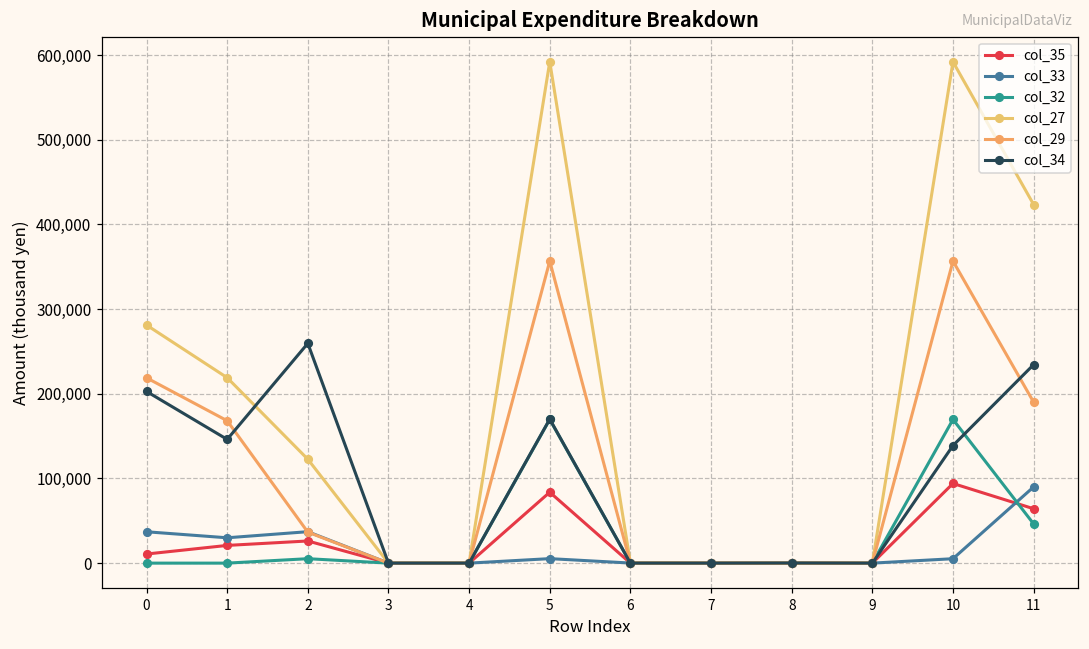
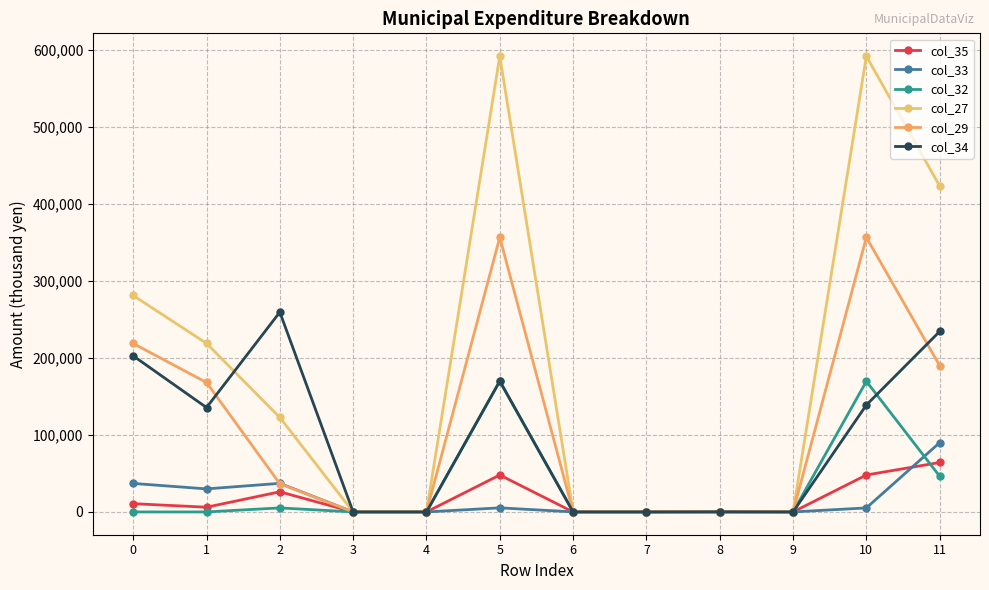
col_35, 1: 20,000 -> 10,000
col_34, 1: 150,000 -> 140,000
col_35, 5: 80,000 -> 50,000
col_35, 10: 90,000 -> 50,000
